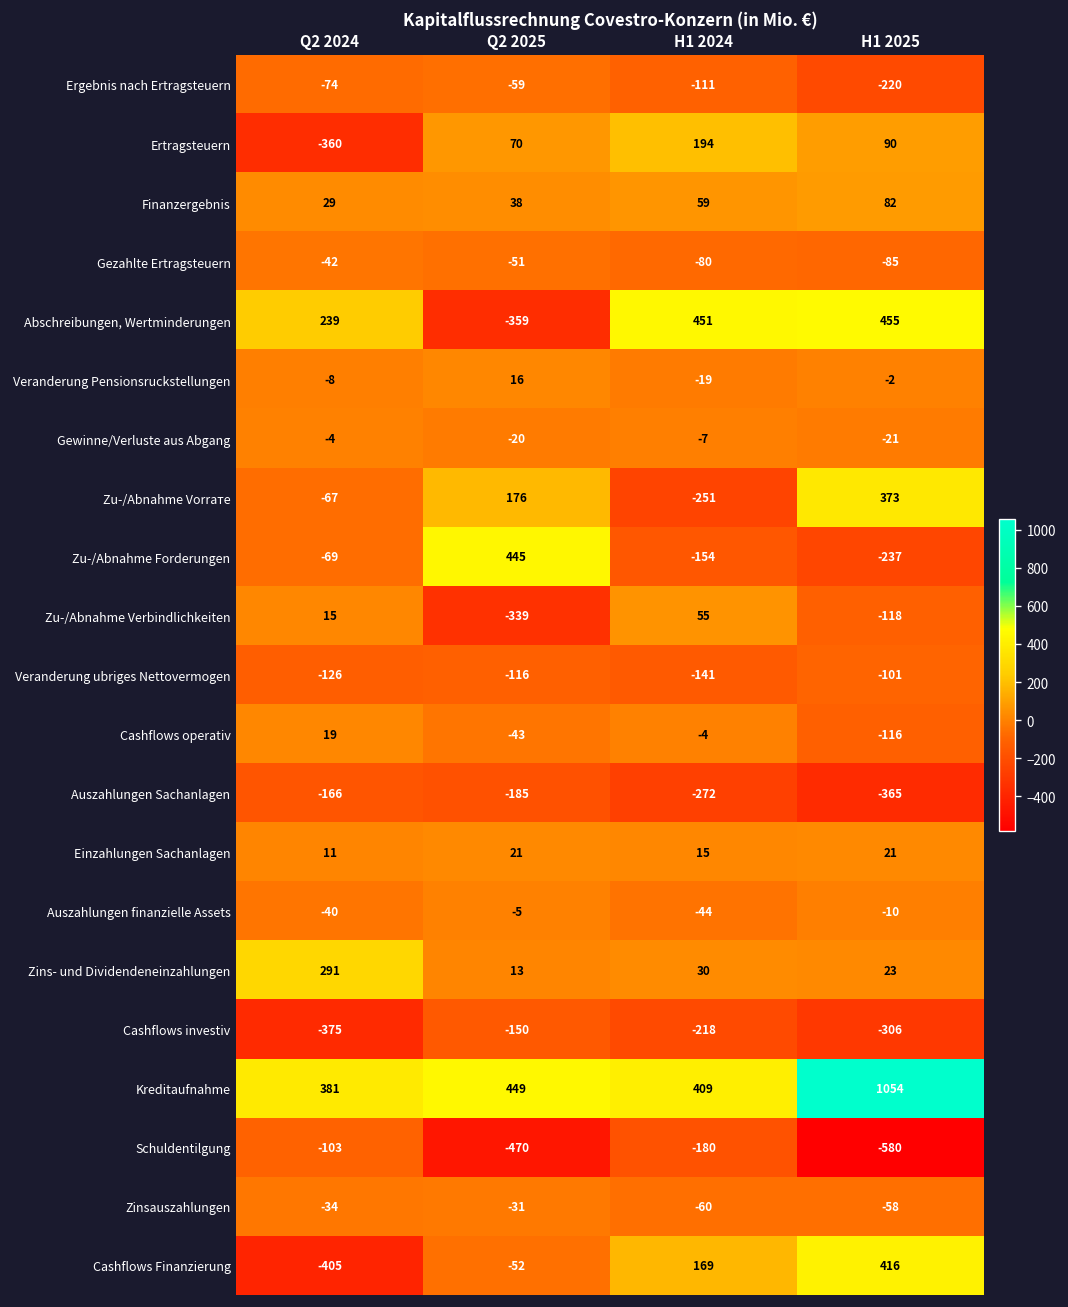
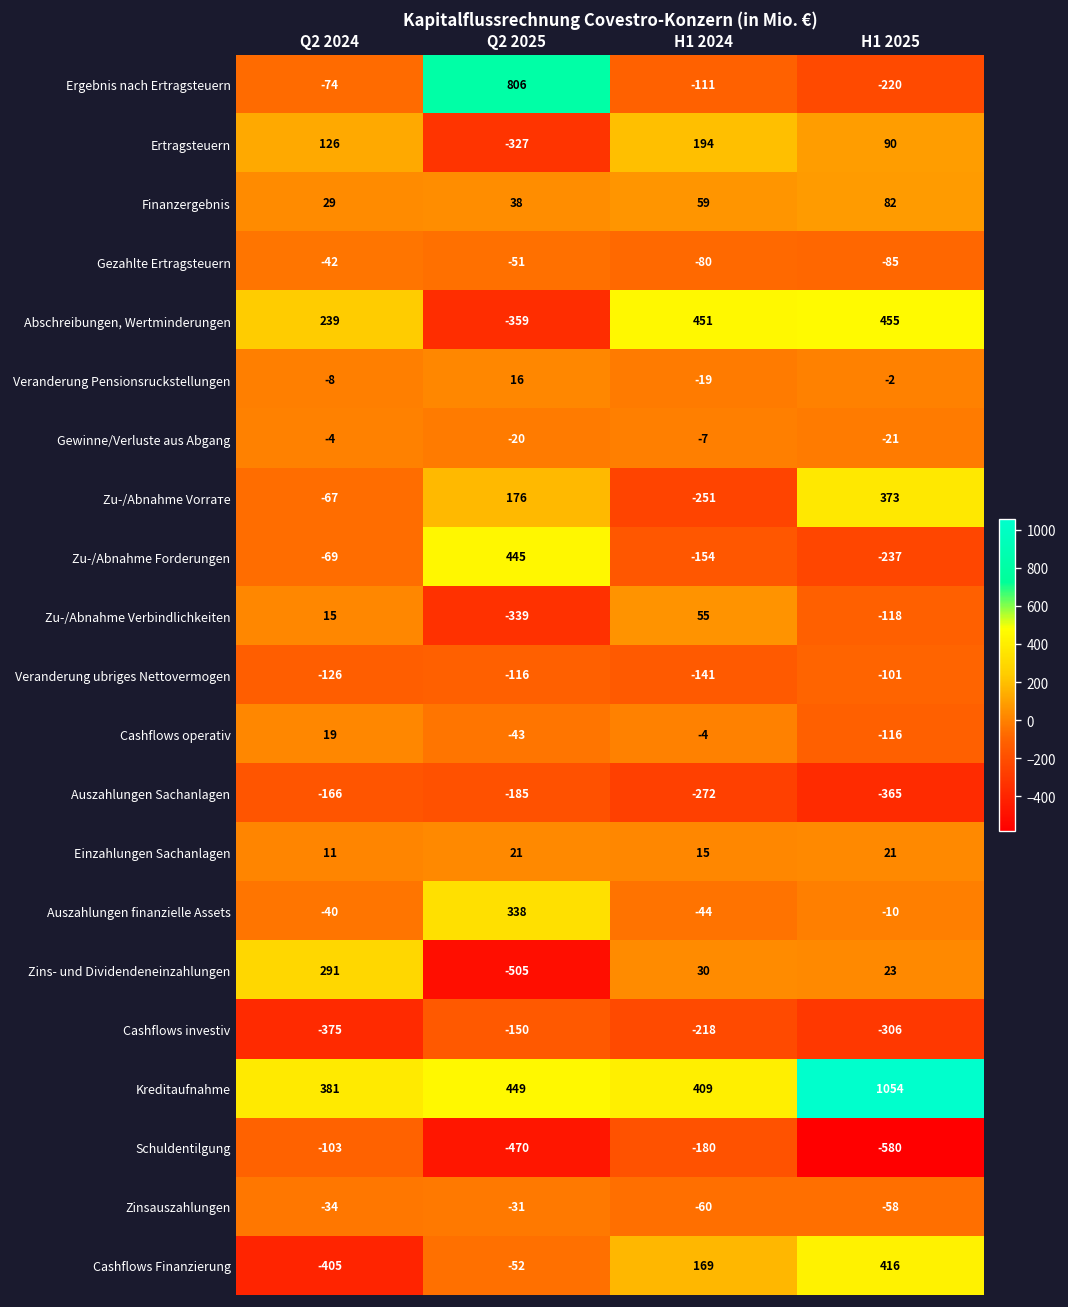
Ergebnis nach Ertragsteuern, Q2 2025: -59 -> 806
Ertragsteuern, Q2 2024: -360 -> 126
Ertragsteuern, Q2 2025: 70 -> -327
Auszahlungen finanzielle Assets, Q2 2025: -5 -> 338
Zins- und Dividendeneinzahlungen, Q2 2025: 13 -> -505
